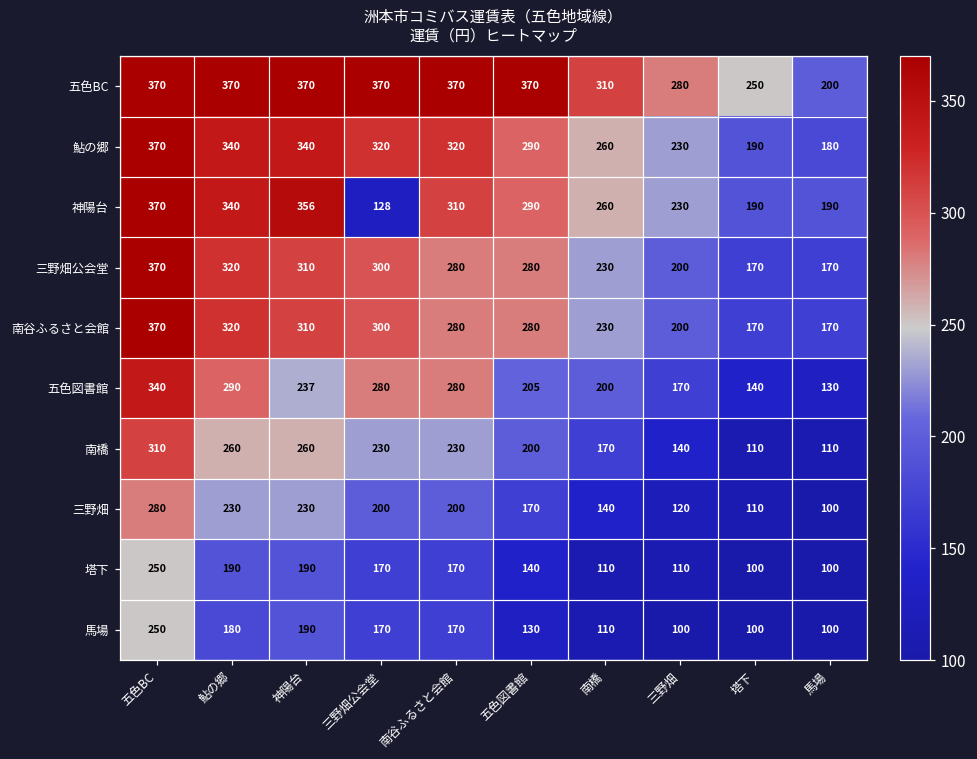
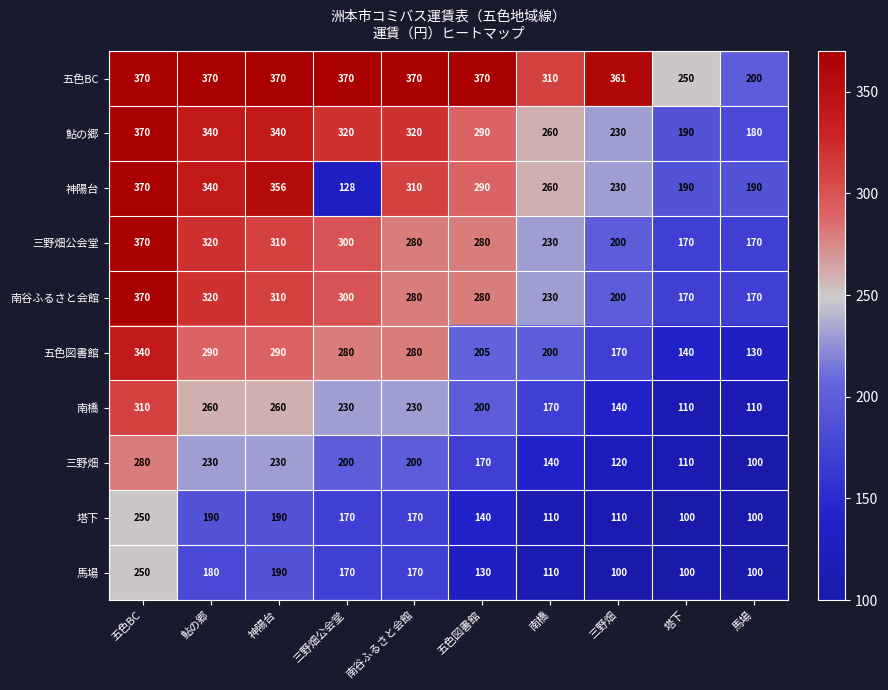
五色BC, 三野畑: 280 -> 361
五色図書館, 神陽台: 237 -> 290
